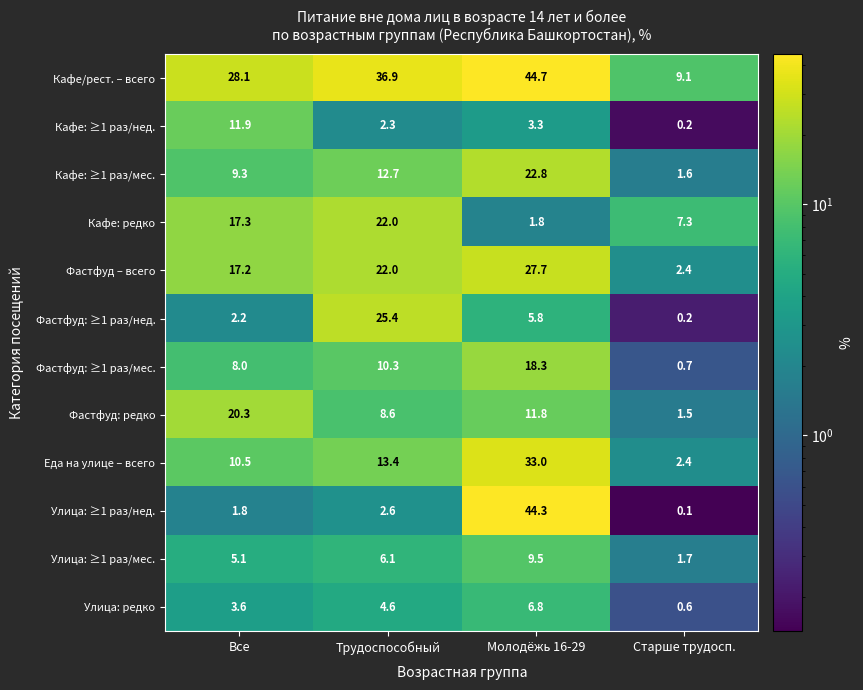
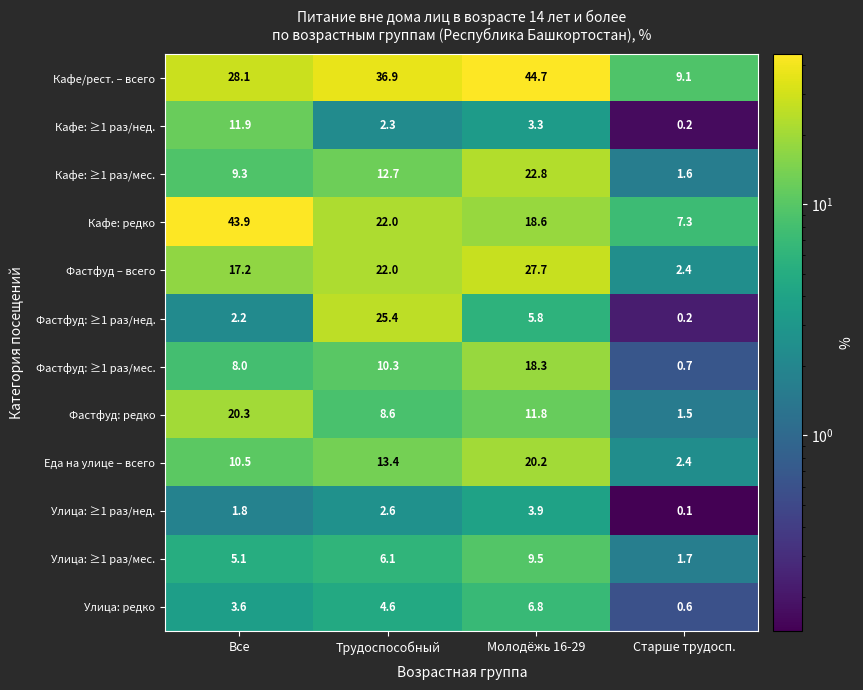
Кафе: редко, Все: 17.3 -> 43.9
Кафе: редко, Молодёжь 16-29: 1.8 -> 18.6
Еда на улице – всего, Молодёжь 16-29: 33.0 -> 20.2
Улица: ≥1 раз/нед., Молодёжь 16-29: 44.3 -> 3.9
